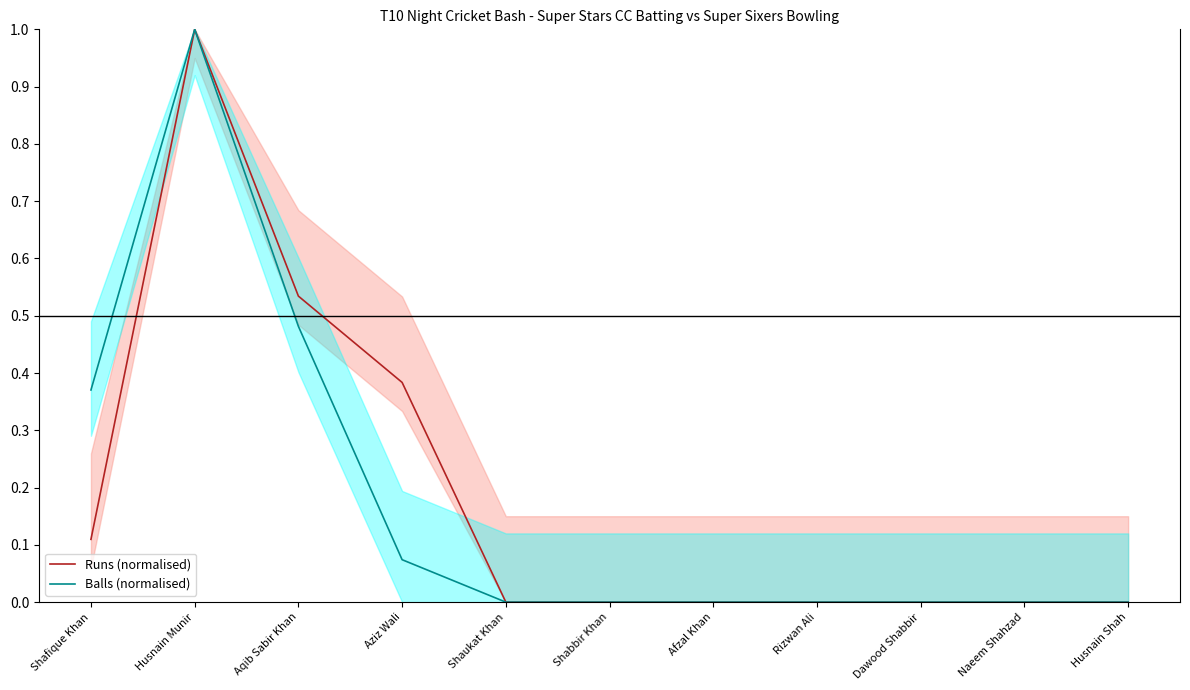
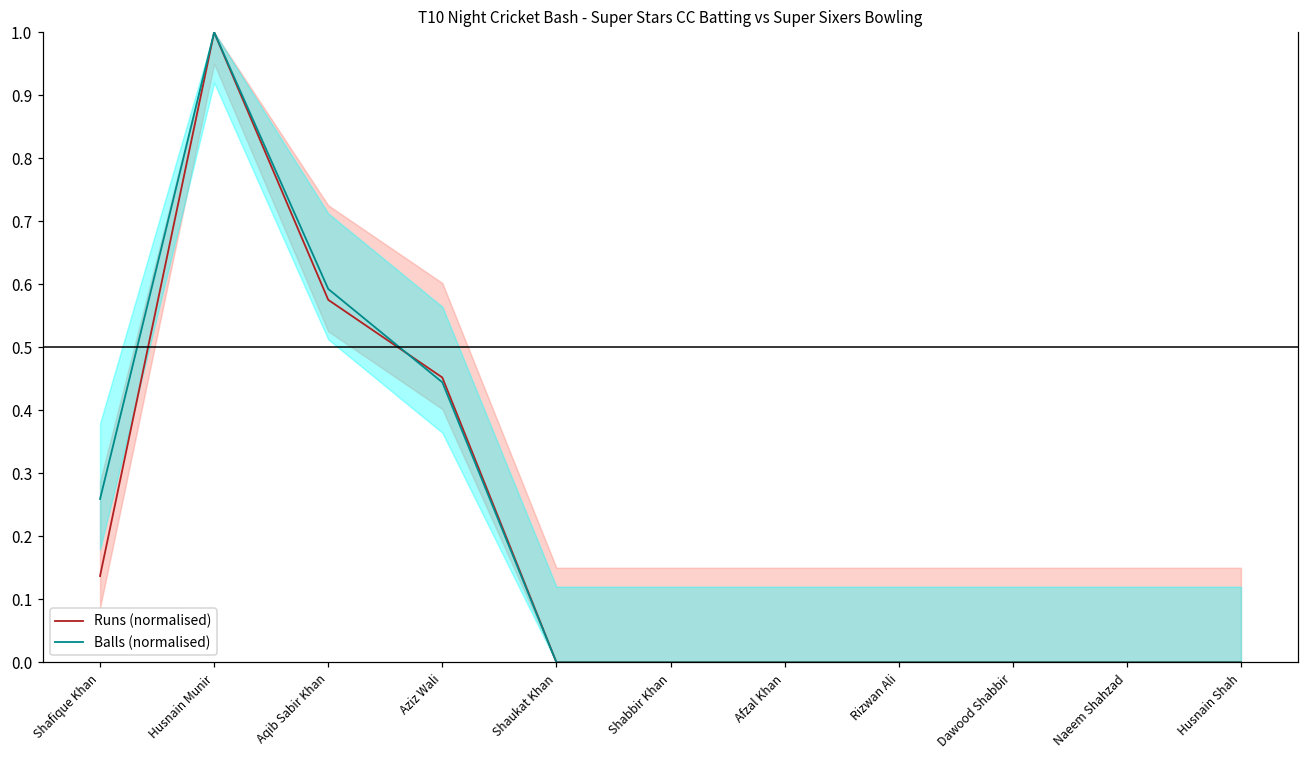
Runs (normalised), Shafique Khan: 0.11 -> 0.14
Balls (normalised), Shafique Khan: 0.37 -> 0.26
Runs (normalised), Aqib Sabir Khan: 0.53 -> 0.58
Balls (normalised), Aqib Sabir Khan: 0.48 -> 0.59
Runs (normalised), Aziz Wali: 0.38 -> 0.45
Balls (normalised), Aziz Wali: 0.07 -> 0.44
